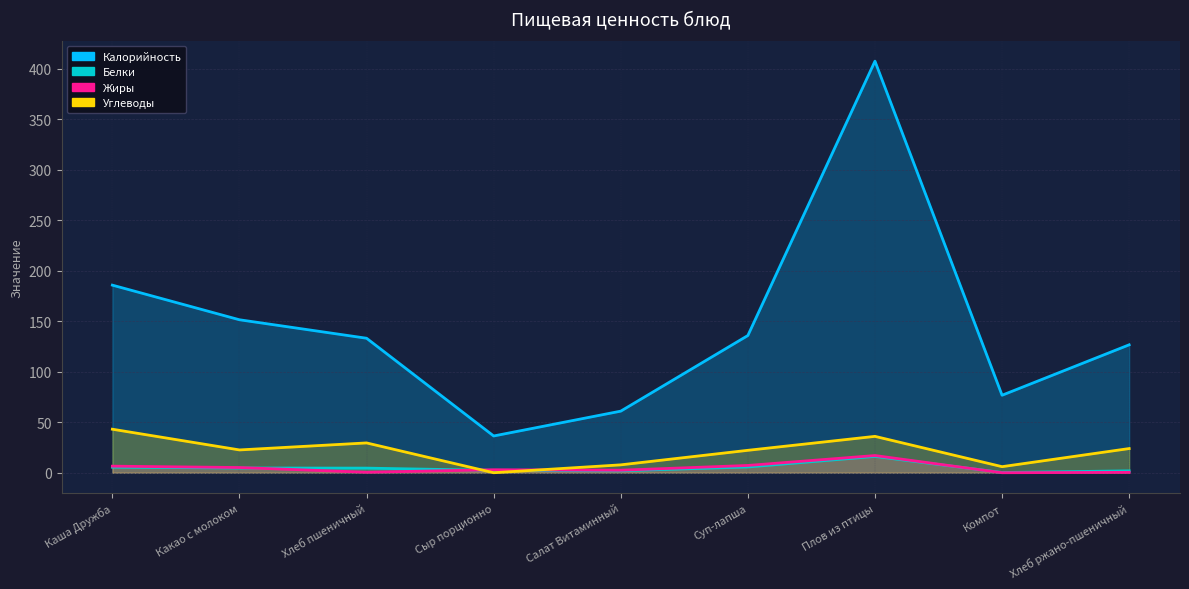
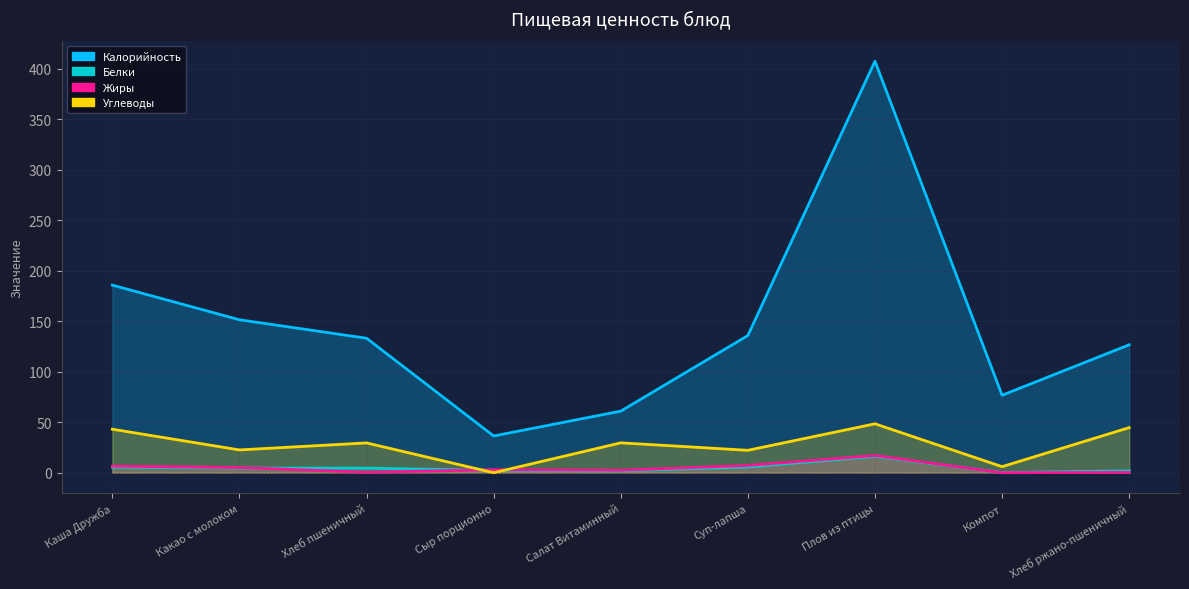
Углеводы, Салат Витаминный: 8 -> 30
Углеводы, Плов из птицы: 36 -> 48
Углеводы, Хлеб ржано-пшеничный: 24 -> 45
